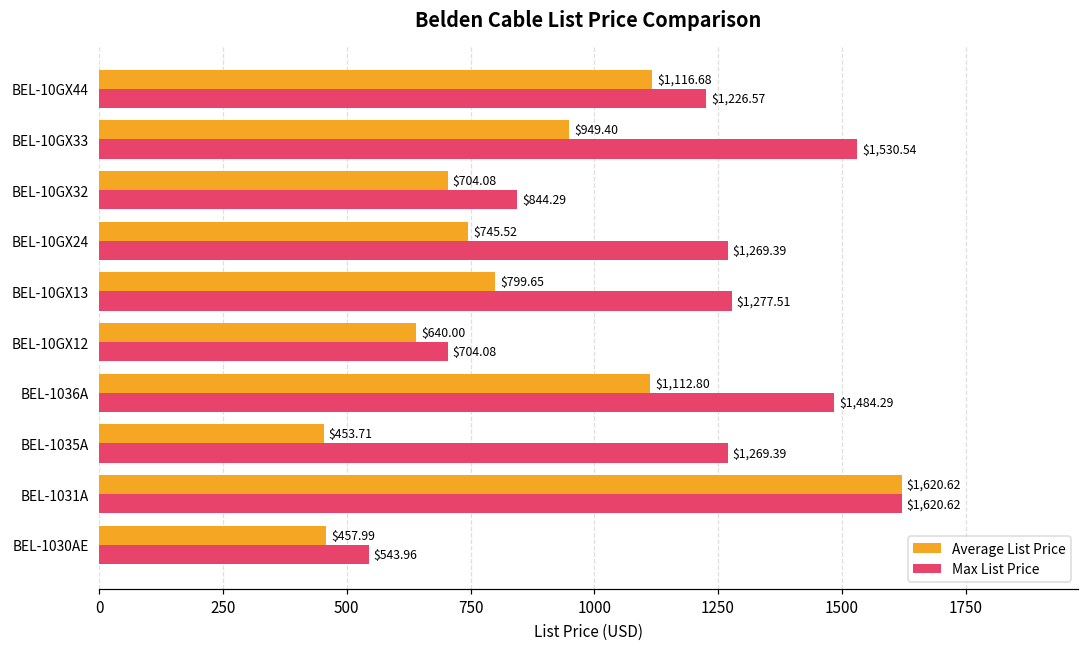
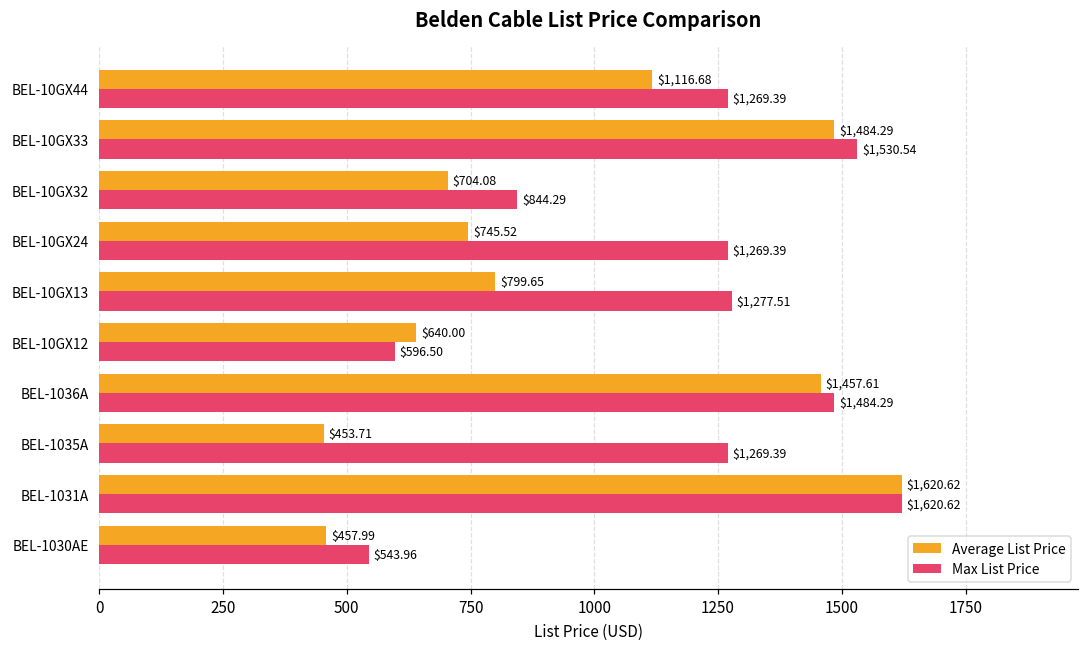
Max List Price, BEL-10GX44: $1,226.57 -> $1,269.39
Average List Price, BEL-10GX33: $949.40 -> $1,484.29
Max List Price, BEL-10GX12: $704.08 -> $596.50
Average List Price, BEL-1036A: $1,112.80 -> $1,457.61
